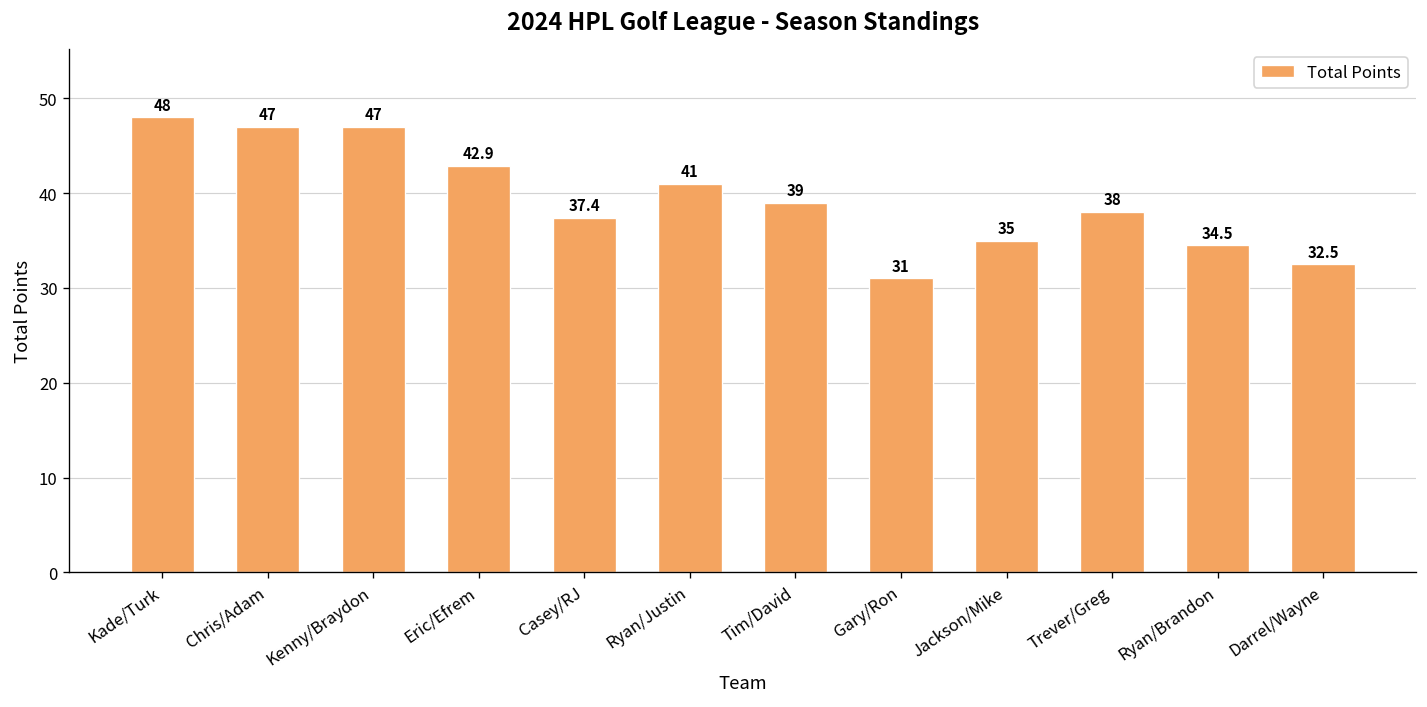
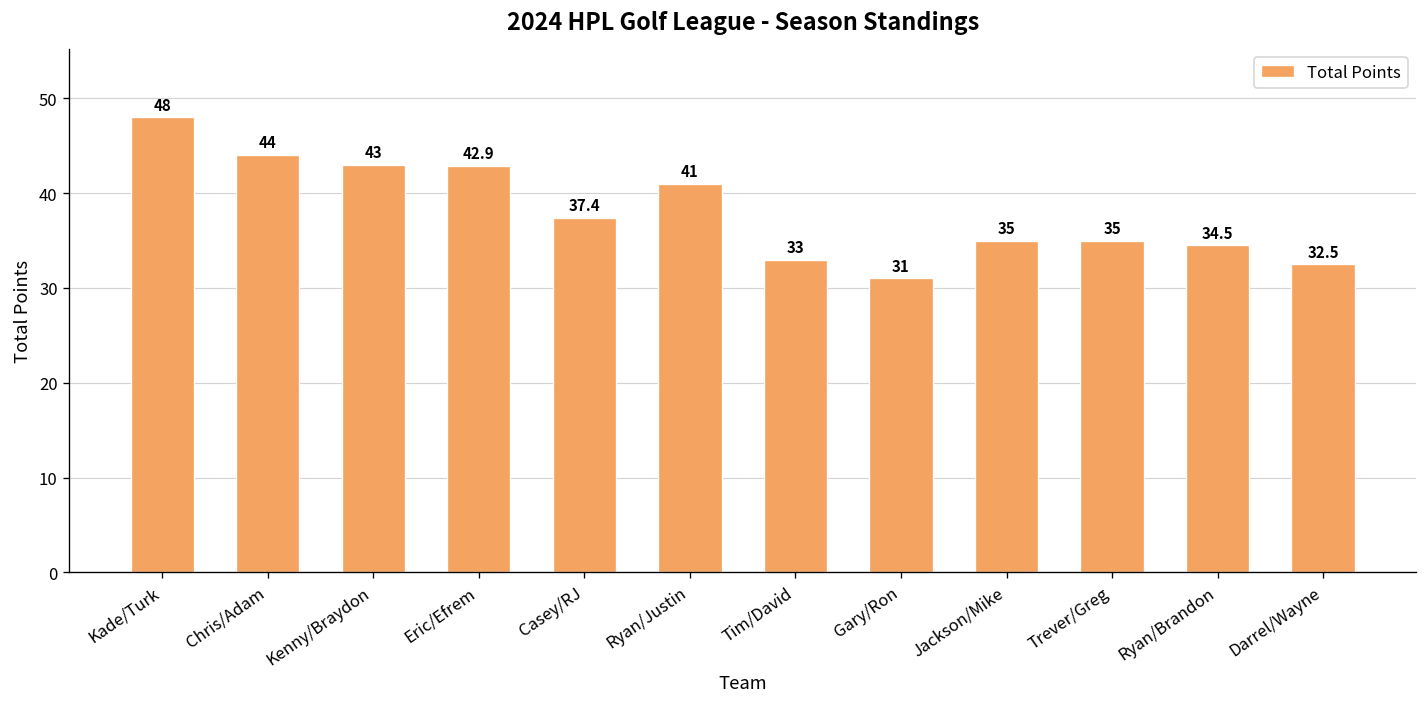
Chris/Adam: 47 -> 44
Kenny/Braydon: 47 -> 43
Tim/David: 39 -> 33
Trever/Greg: 38 -> 35
